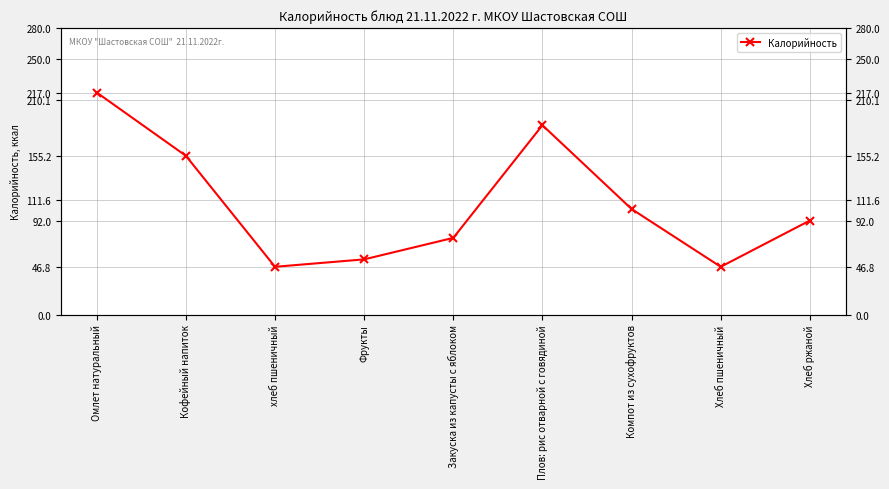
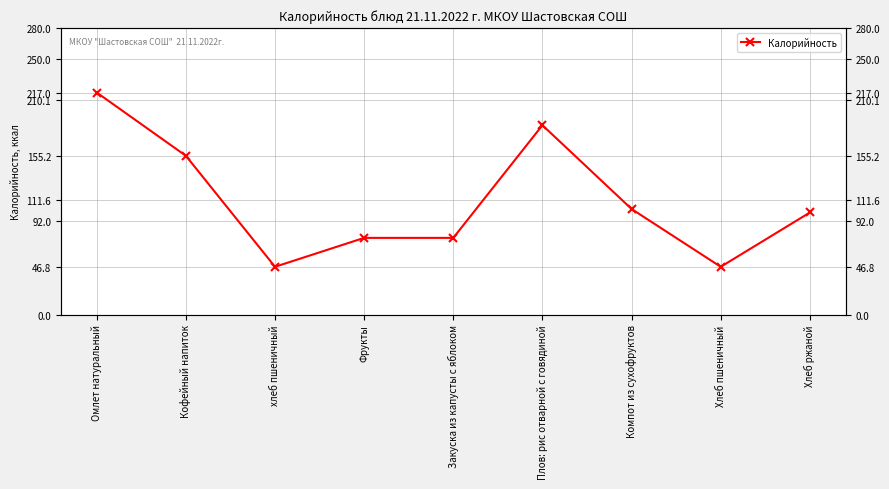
Фрукты: 54 -> 75
Хлеб ржаной: 92 -> 100
